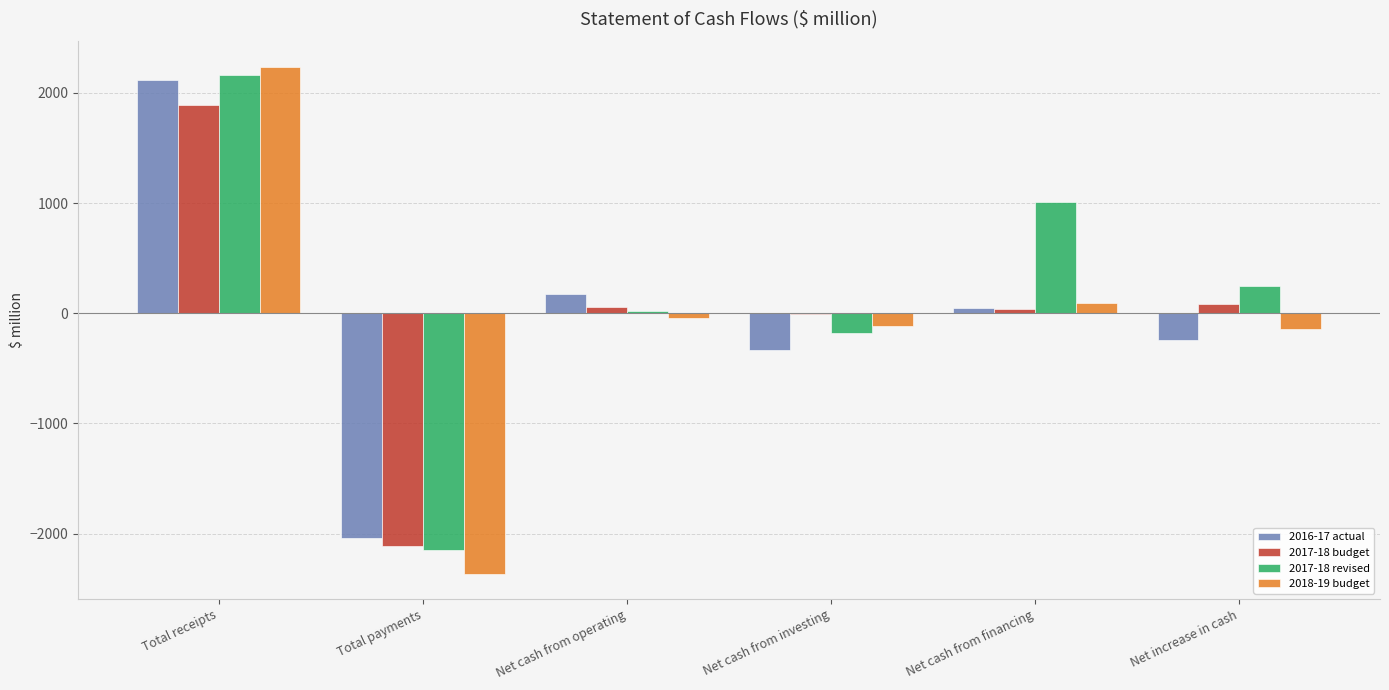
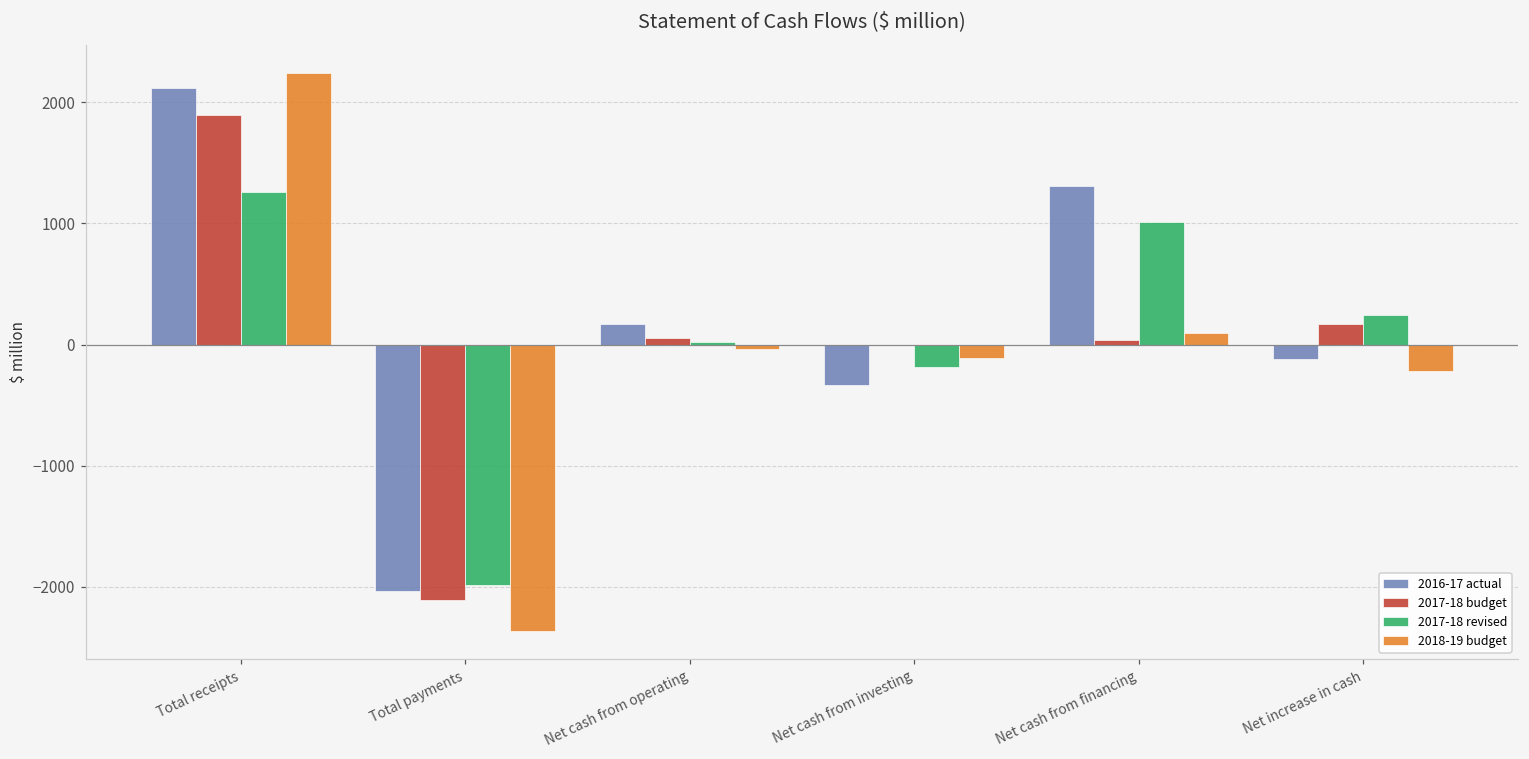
2017-18 revised, Total receipts: 2170 -> 1260
2017-18 revised, Total payments: -2150 -> -1990
2016-17 actual, Net cash from financing: 40 -> 1310
2016-17 actual, Net increase in cash: -240 -> -120
2017-18 budget, Net increase in cash: 80 -> 170
2018-19 budget, Net increase in cash: -140 -> -210
